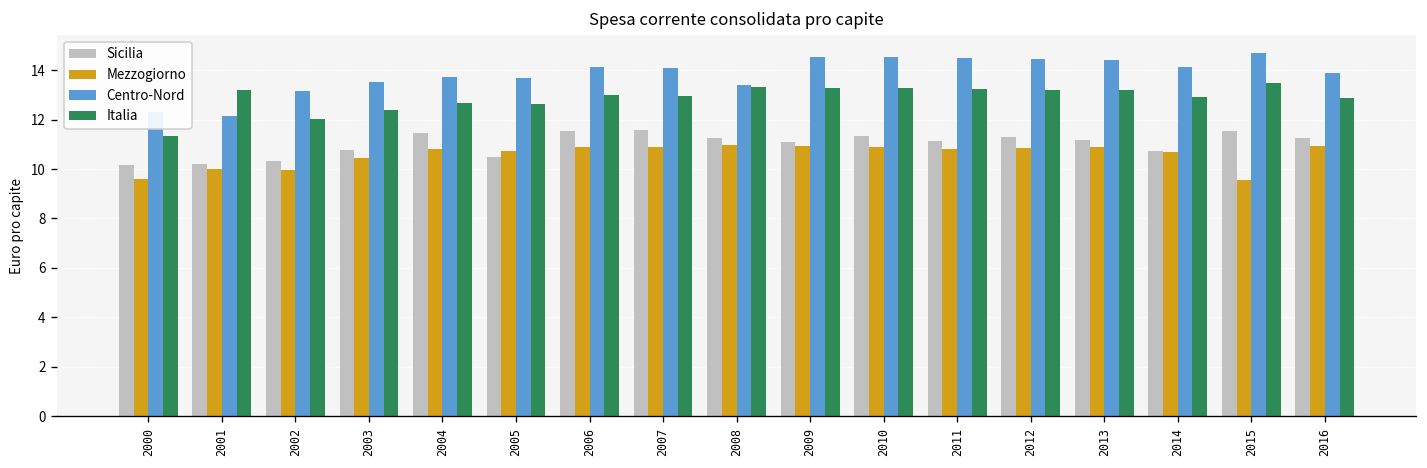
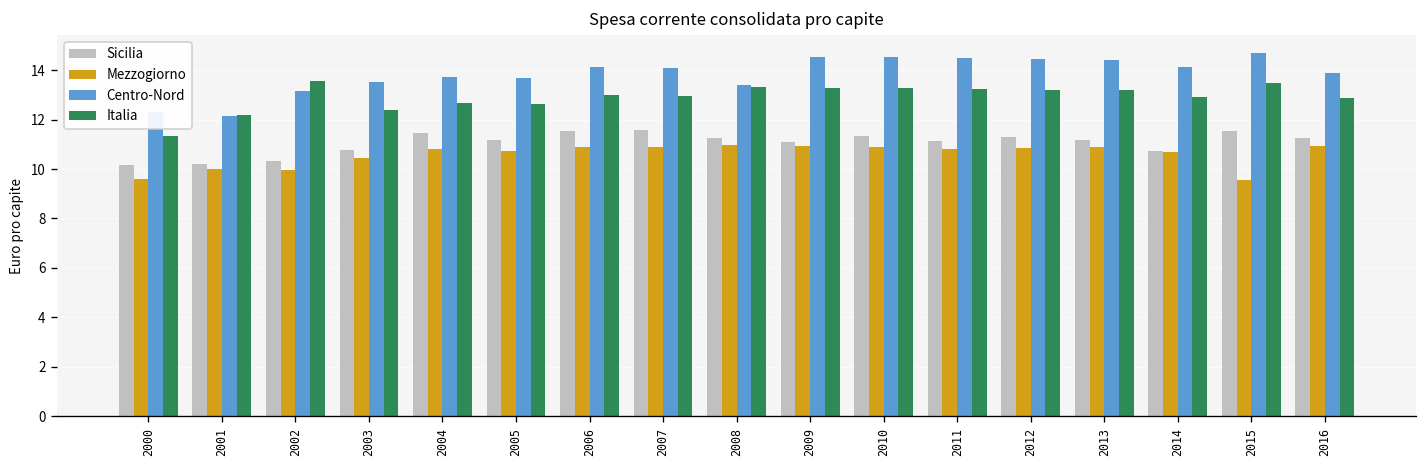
Italia, 2001: 13.2 -> 12.2
Italia, 2002: 12.0 -> 13.6
Sicilia, 2005: 10.5 -> 11.2
